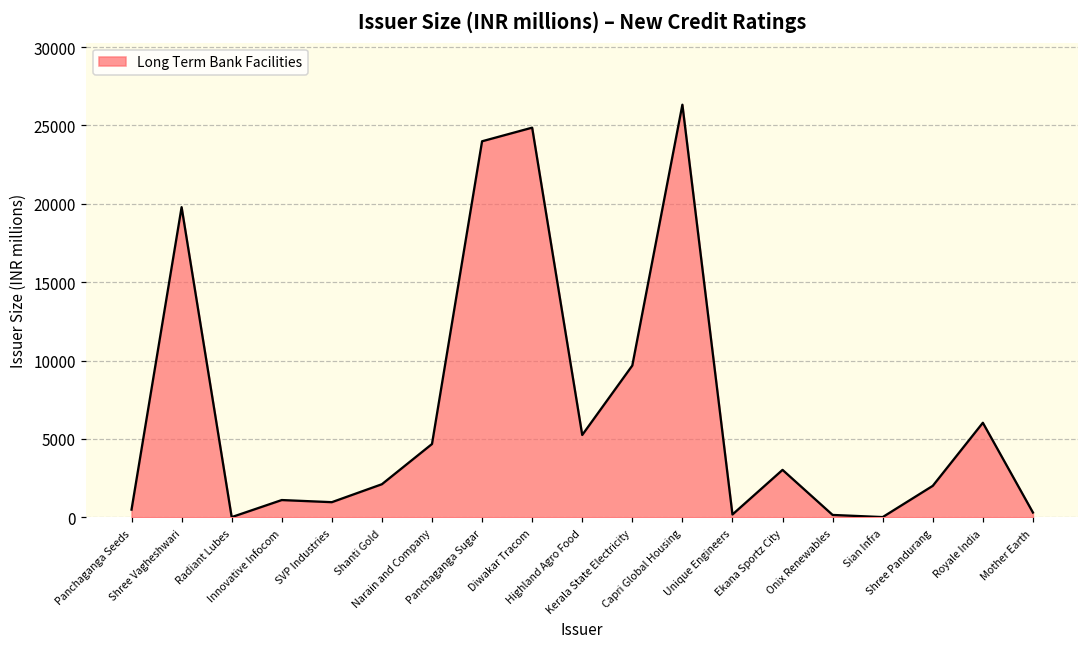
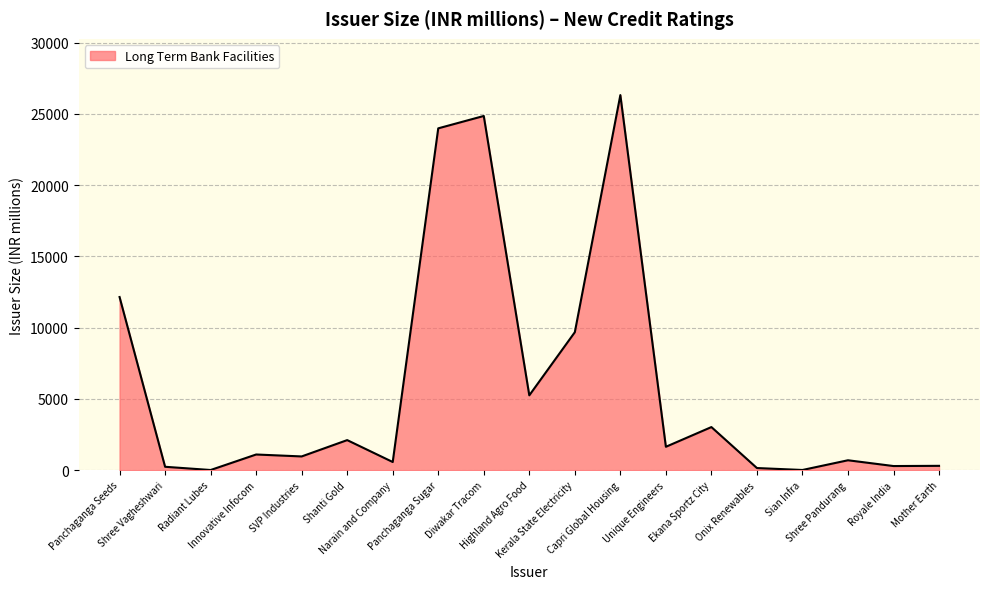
Panchaganga Seeds: 500 -> 12200
Shree Vagheshwari: 19800 -> 200
Narain and Company: 4700 -> 600
Unique Engineers: 200 -> 1600
Shree Pandurang: 2000 -> 700
Royale India: 6000 -> 300
